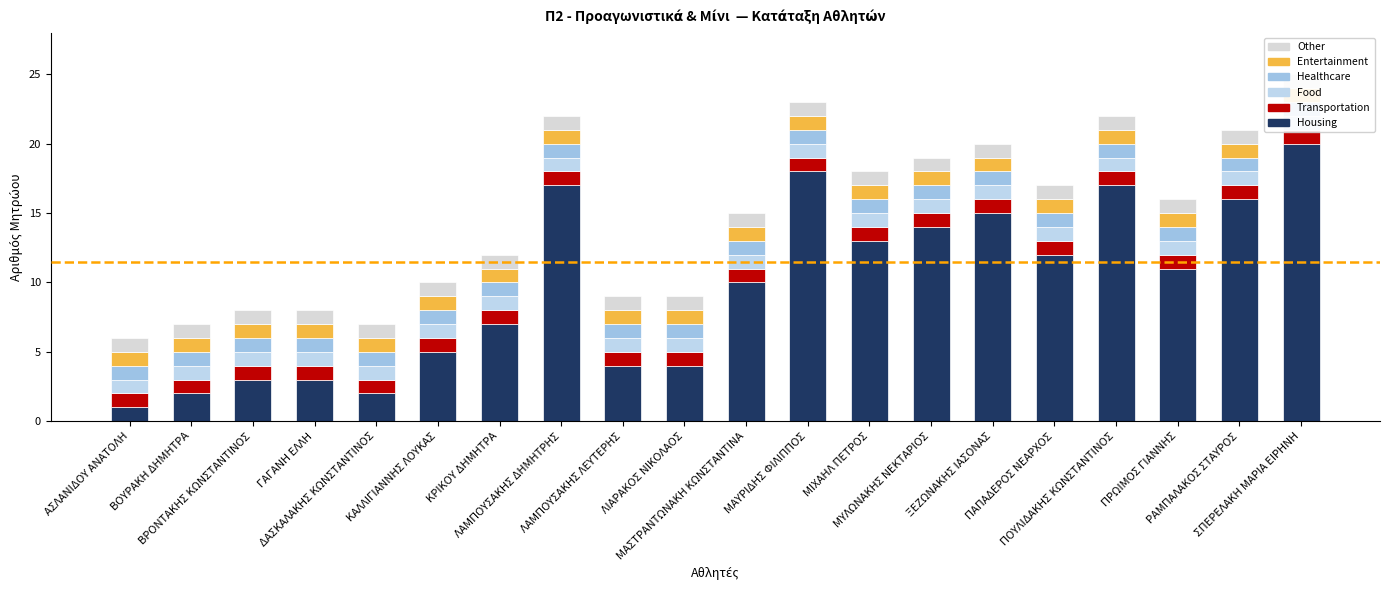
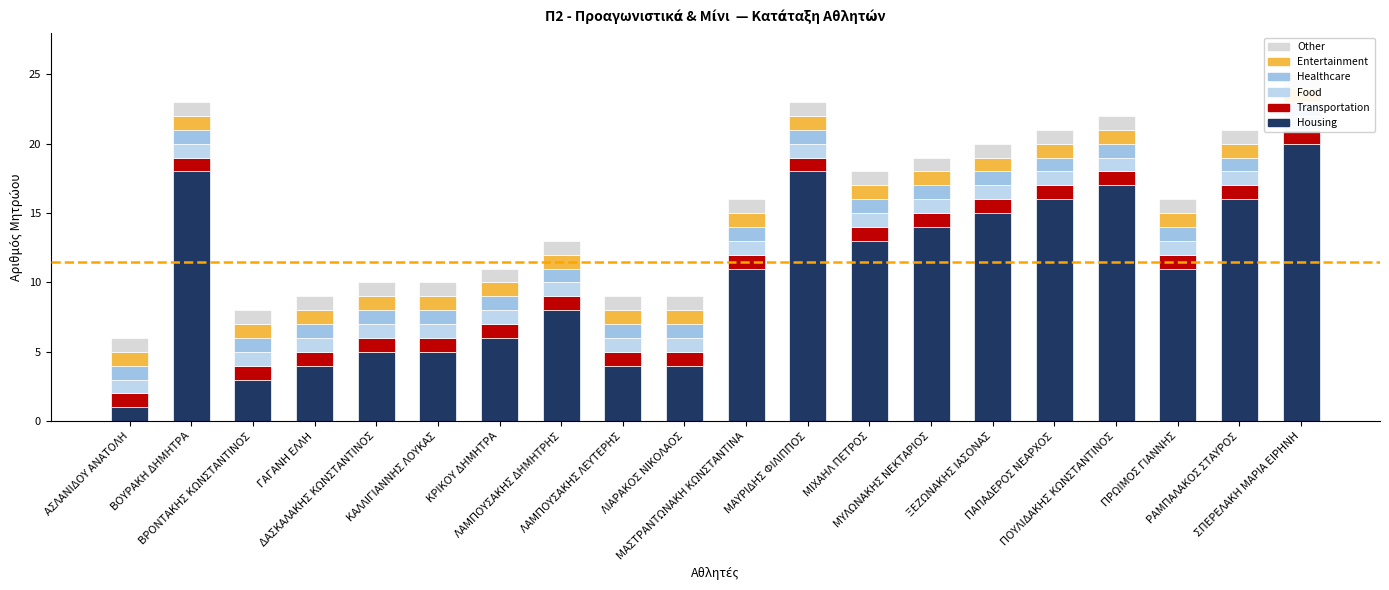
Housing, ΒΟΥΡΑΚΗ ΔΗΜΗΤΡΑ: 2 -> 18
Housing, ΓΑΓΑΝΗ ΕΛΛΗ: 3 -> 4
Housing, ΔΑΣΚΑΛΑΚΗΣ ΚΩΝΣΤΑΝΤΙΝΟΣ: 2 -> 5
Housing, ΚΡΙΚΟΥ ΔΗΜΗΤΡΑ: 7 -> 6
Housing, ΛΑΜΠΟΥΣΑΚΗΣ ΔΗΜΗΤΡΗΣ: 17 -> 8
Housing, ΜΑΣΤΡΑΝΤΩΝΑΚΗ ΚΩΝΣΤΑΝΤΙΝΑ: 10 -> 11
Housing, ΠΑΠΑΔΕΡΟΣ ΝΕΑΡΧΟΣ: 12 -> 16
